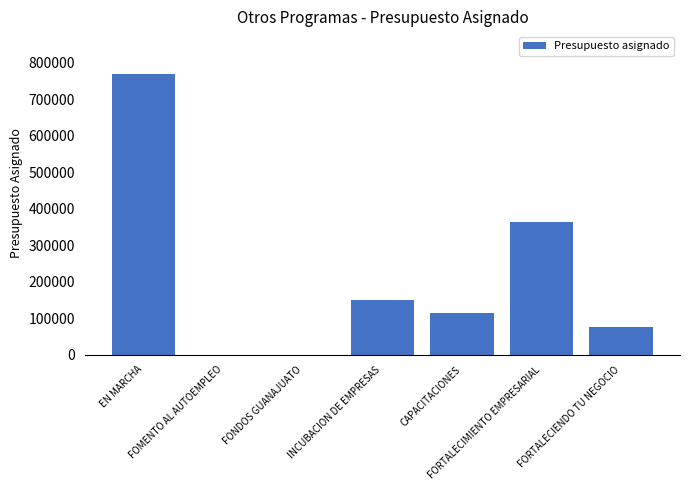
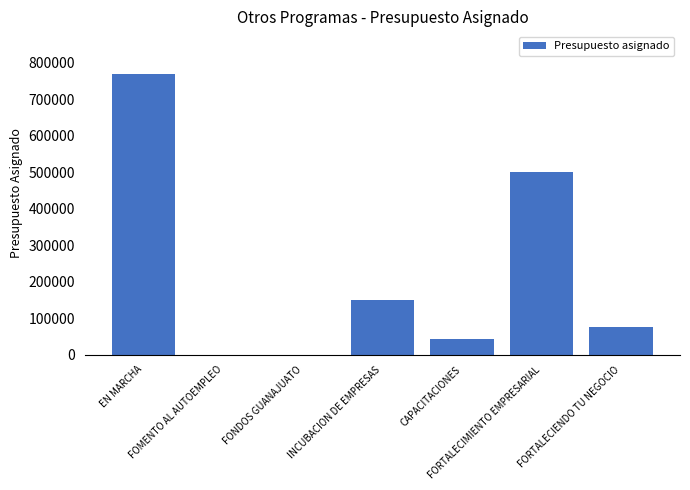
CAPACITACIONES: 120000 -> 40000
FORTALECIMIENTO EMPRESARIAL: 360000 -> 500000
